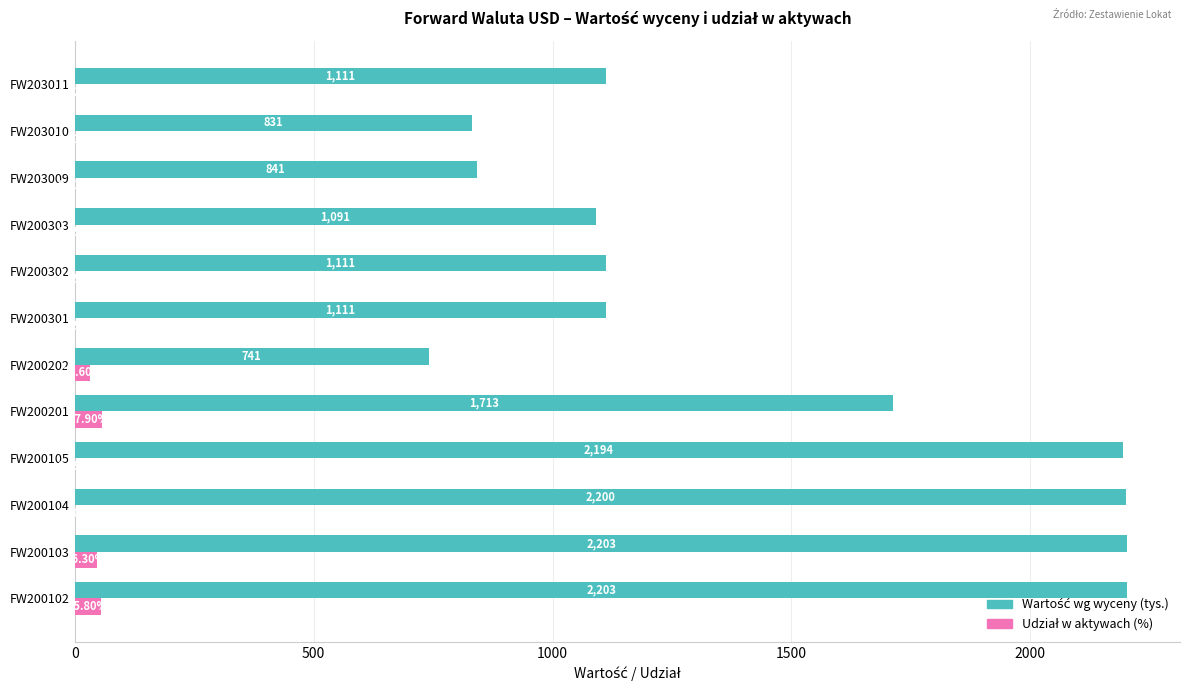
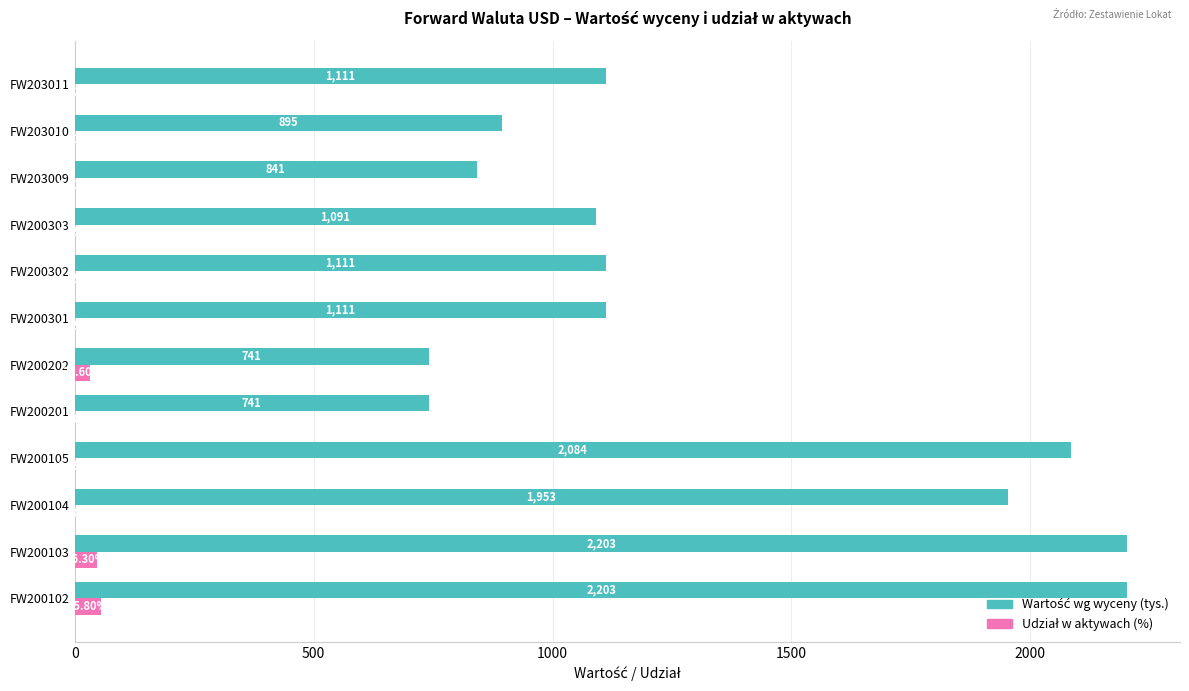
Wartość wg wyceny (tys.), FW203010: 831 -> 895
Wartość wg wyceny (tys.), FW200201: 1,713 -> 741
Udział w aktywach (%), FW200201: 60 -> 0
Wartość wg wyceny (tys.), FW200105: 2,194 -> 2,084
Wartość wg wyceny (tys.), FW200104: 2,200 -> 1,953
